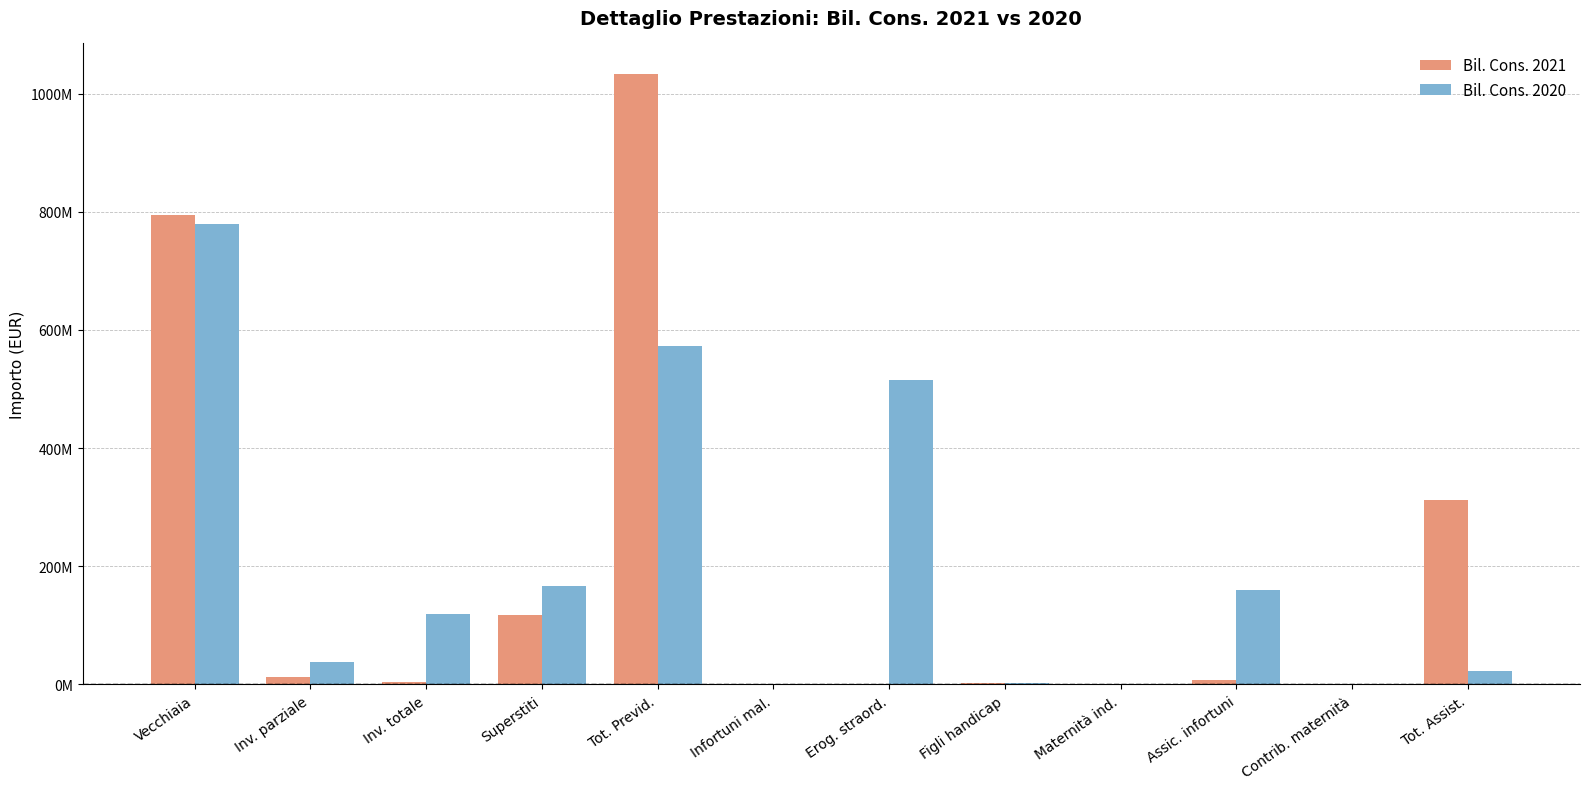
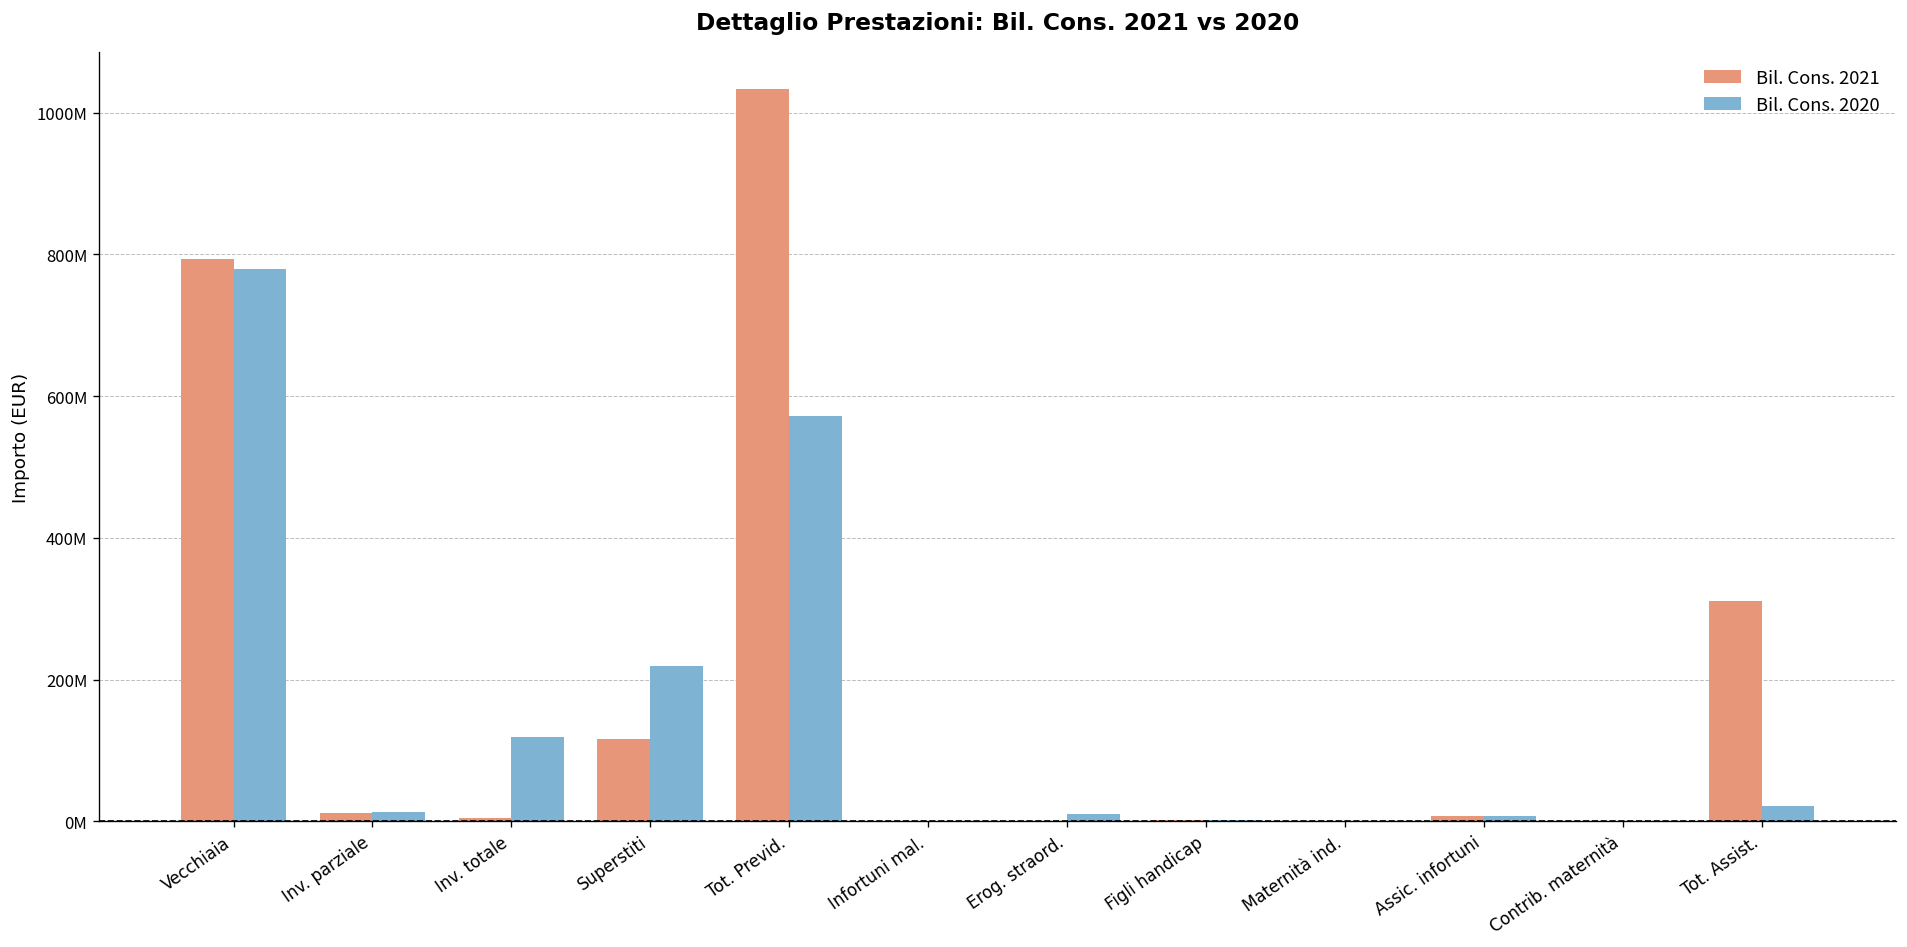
Bil. Cons. 2020, Inv. parziale: 40000000 -> 10000000
Bil. Cons. 2020, Superstiti: 170000000 -> 220000000
Bil. Cons. 2020, Erog. straord.: 520000000 -> 10000000
Bil. Cons. 2020, Assic. infortuni: 160000000 -> 10000000
